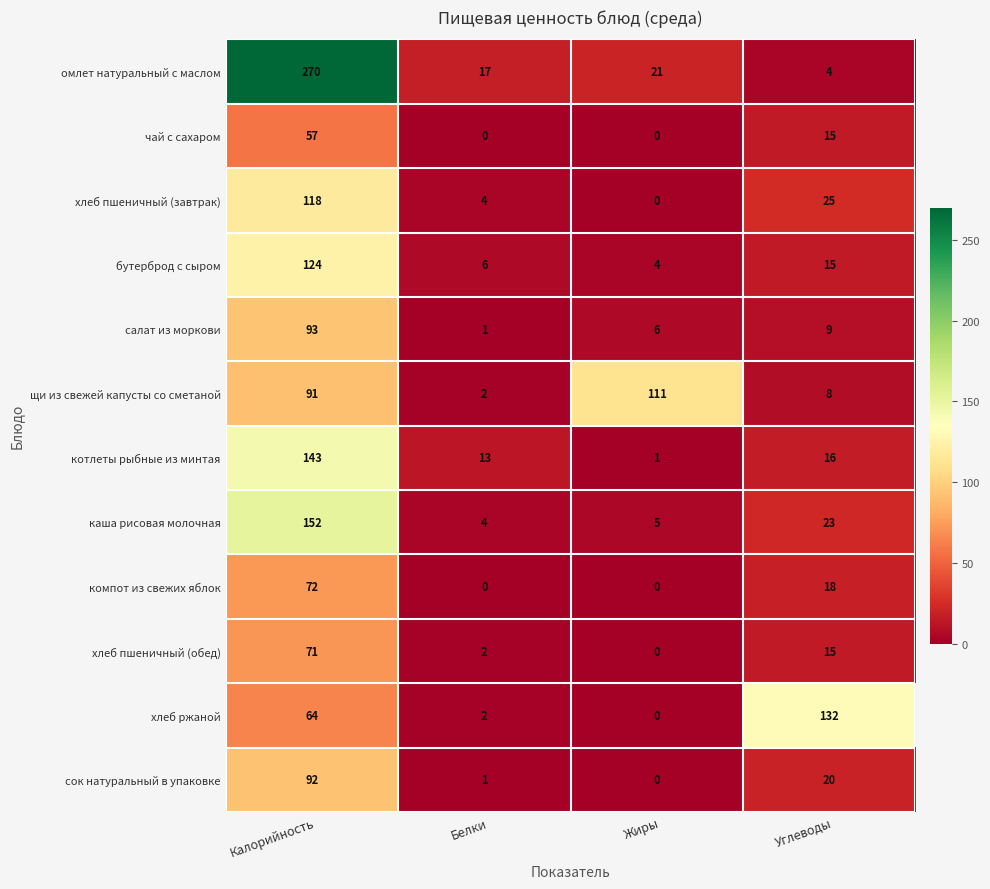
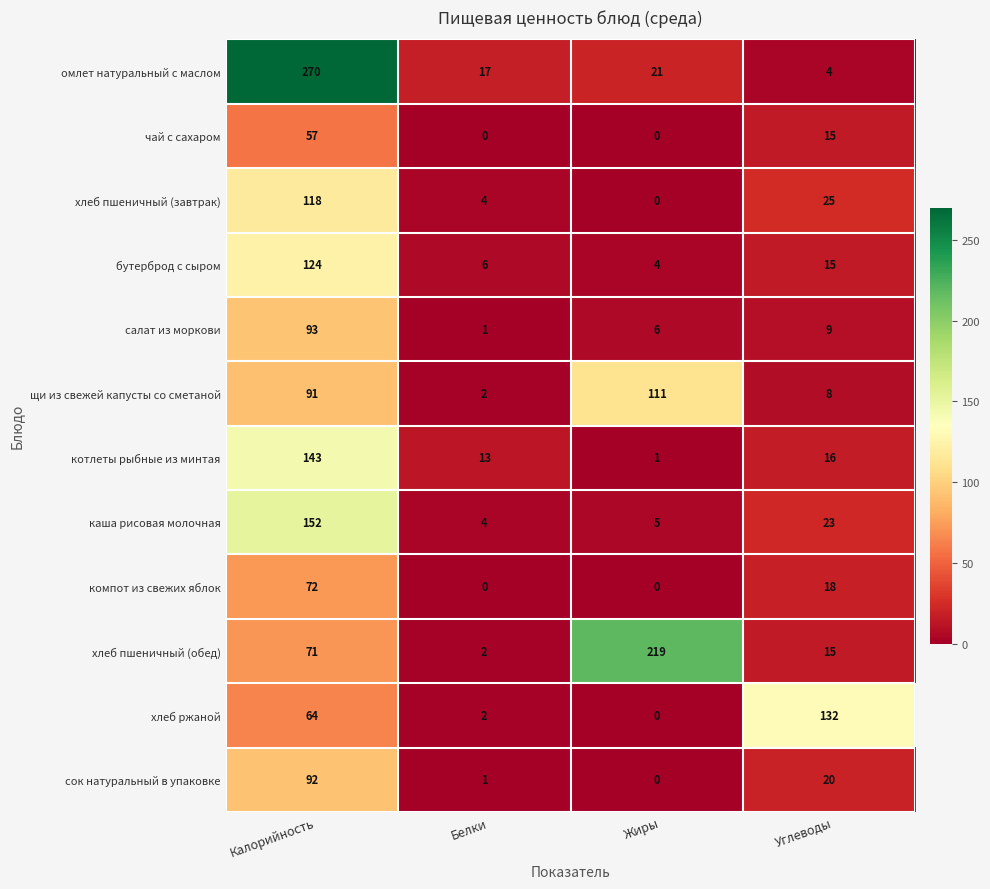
хлеб пшеничный (обед), Жиры: 0 -> 219
